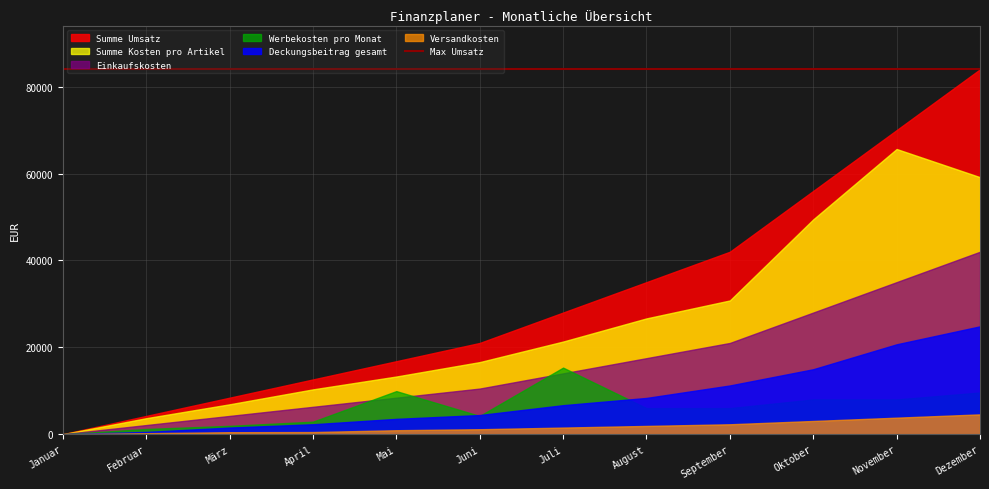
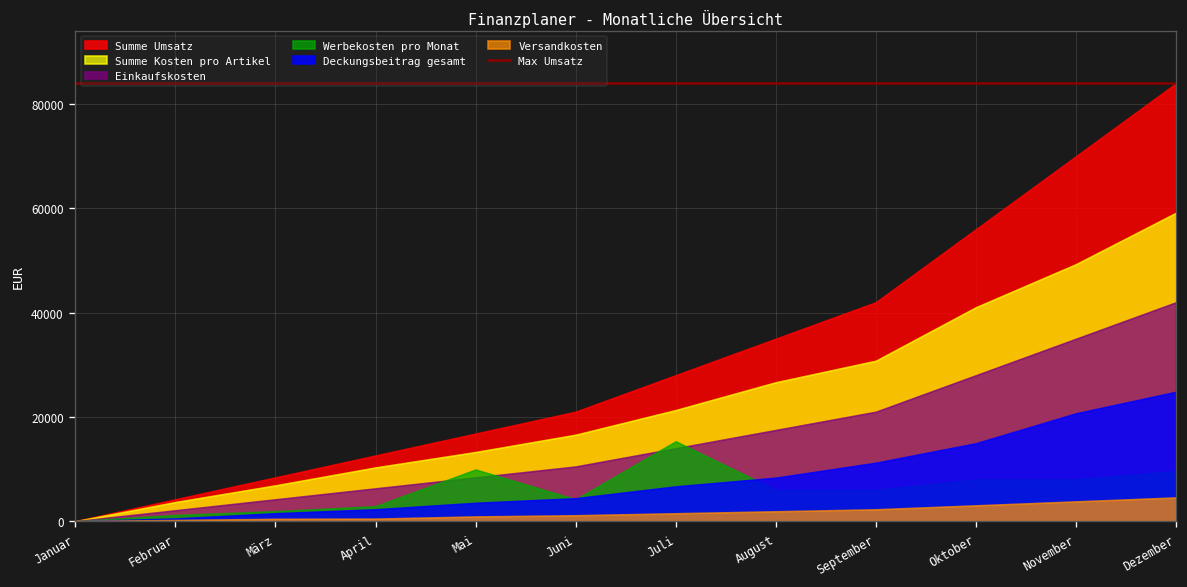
Summe Kosten pro Artikel, Oktober: 49000 -> 41000
Summe Kosten pro Artikel, November: 66000 -> 49000
